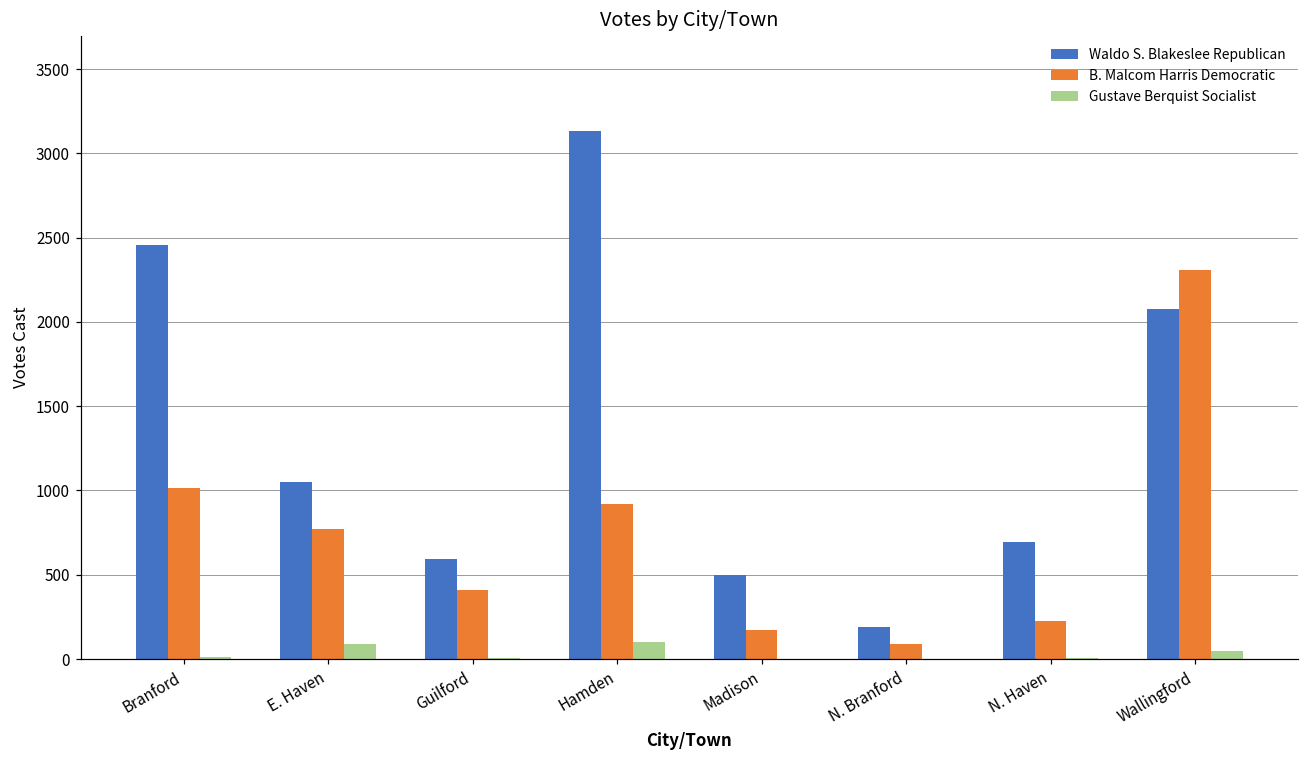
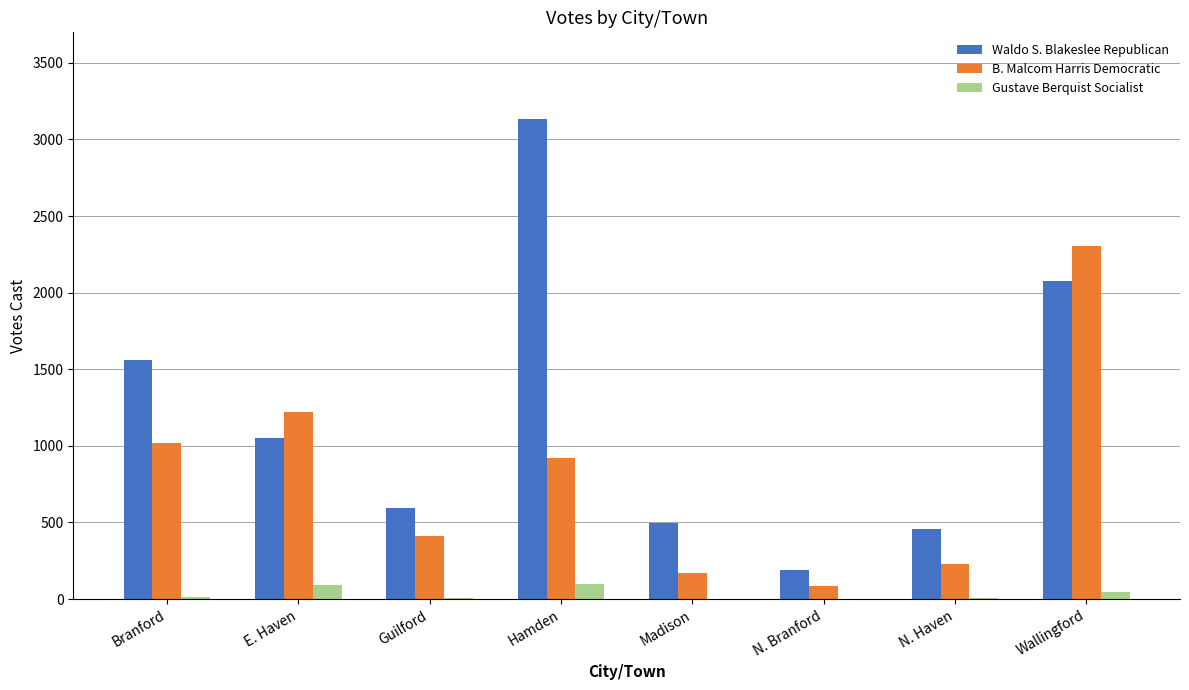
Waldo S. Blakeslee Republican, Branford: 2460 -> 1560
B. Malcom Harris Democratic, E. Haven: 770 -> 1220
Waldo S. Blakeslee Republican, N. Haven: 690 -> 460
